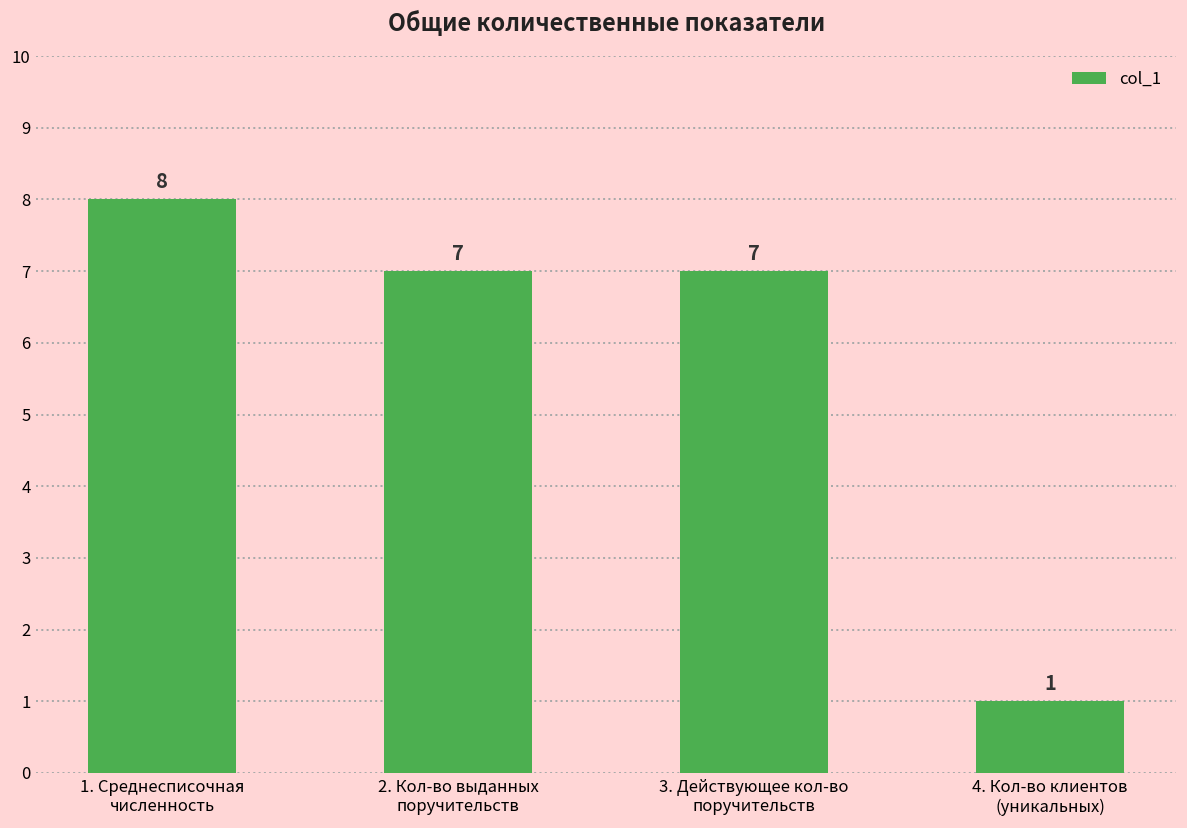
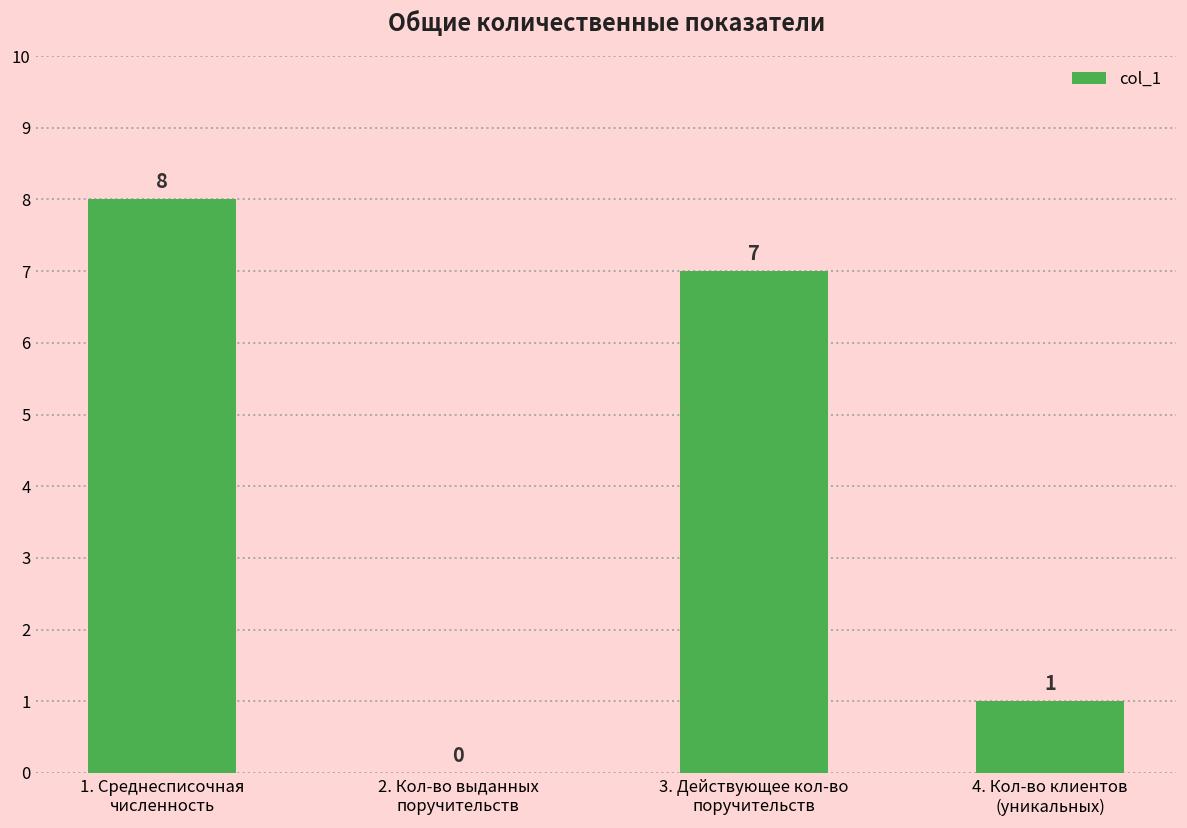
2. Кол-во выданных поручительств: 7 -> 0
